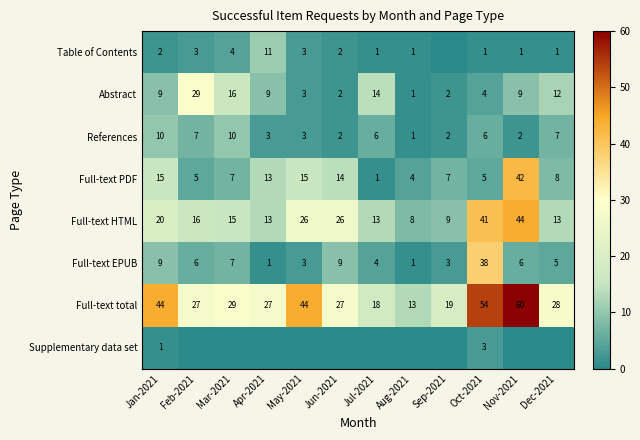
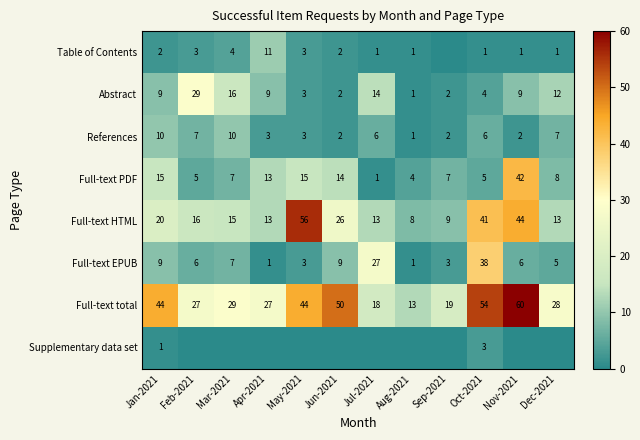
Full-text HTML, May-2021: 26 -> 56
Full-text EPUB, Jul-2021: 4 -> 27
Full-text total, Jun-2021: 27 -> 50
